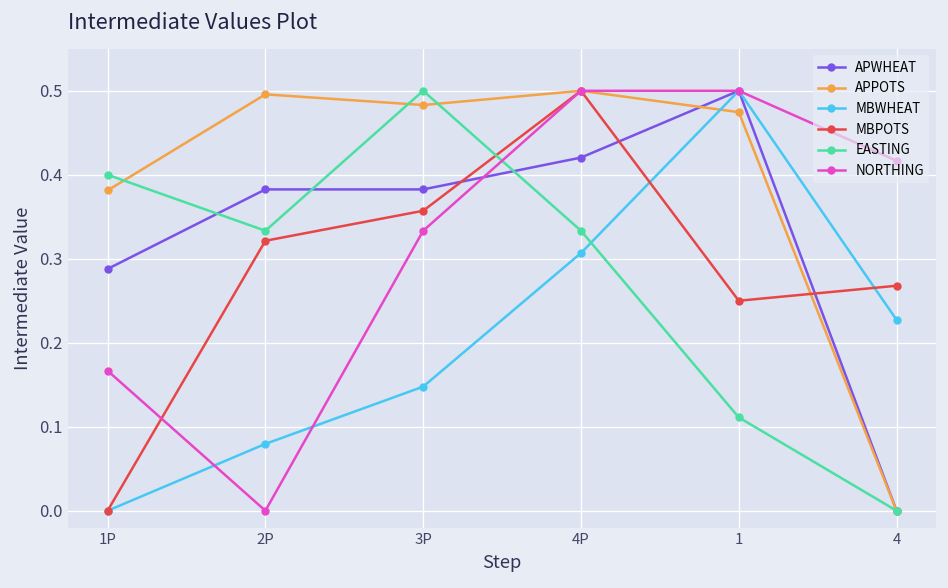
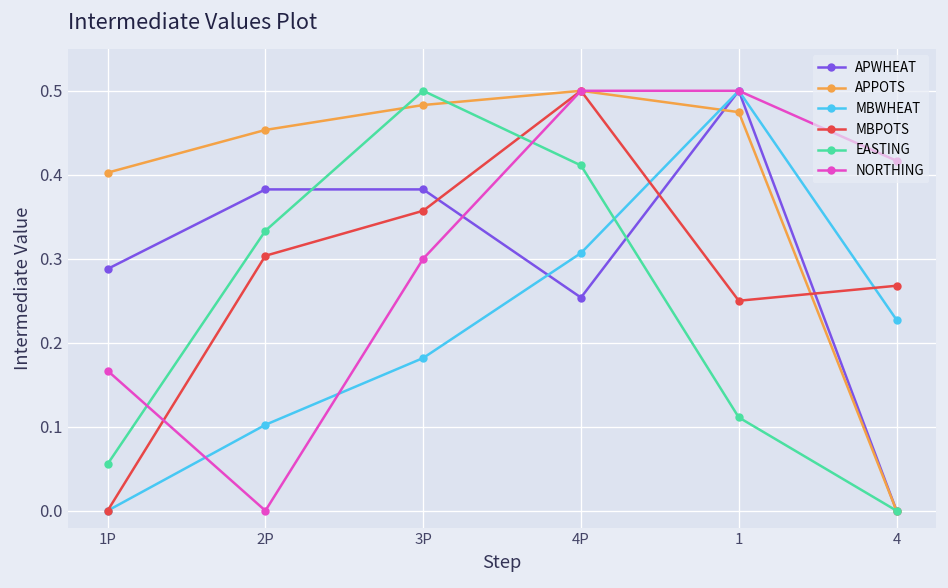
APPOTS, 1P: 0.38 -> 0.40
EASTING, 1P: 0.40 -> 0.06
APPOTS, 2P: 0.50 -> 0.45
MBWHEAT, 2P: 0.08 -> 0.10
MBPOTS, 2P: 0.32 -> 0.30
MBWHEAT, 3P: 0.15 -> 0.18
NORTHING, 3P: 0.33 -> 0.30
APWHEAT, 4P: 0.42 -> 0.25
EASTING, 4P: 0.33 -> 0.41
